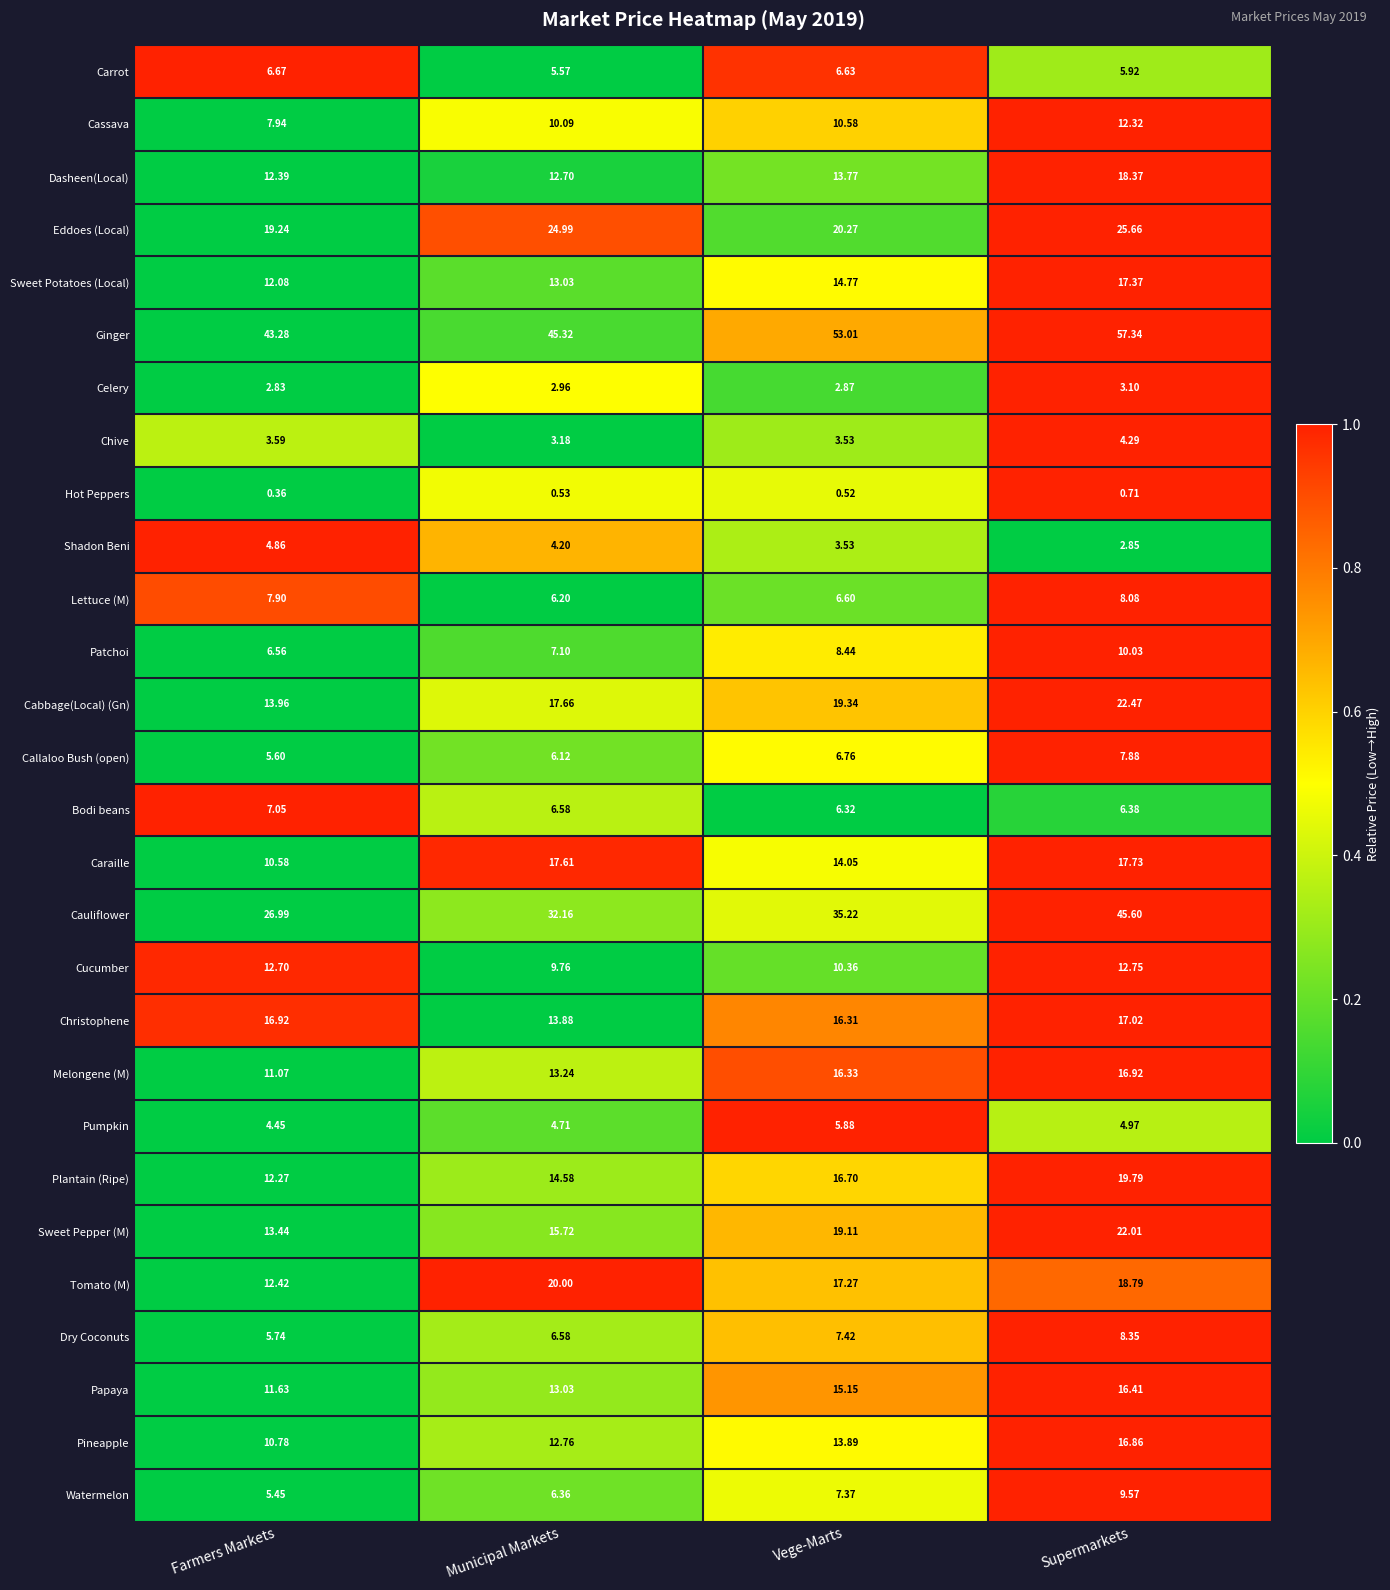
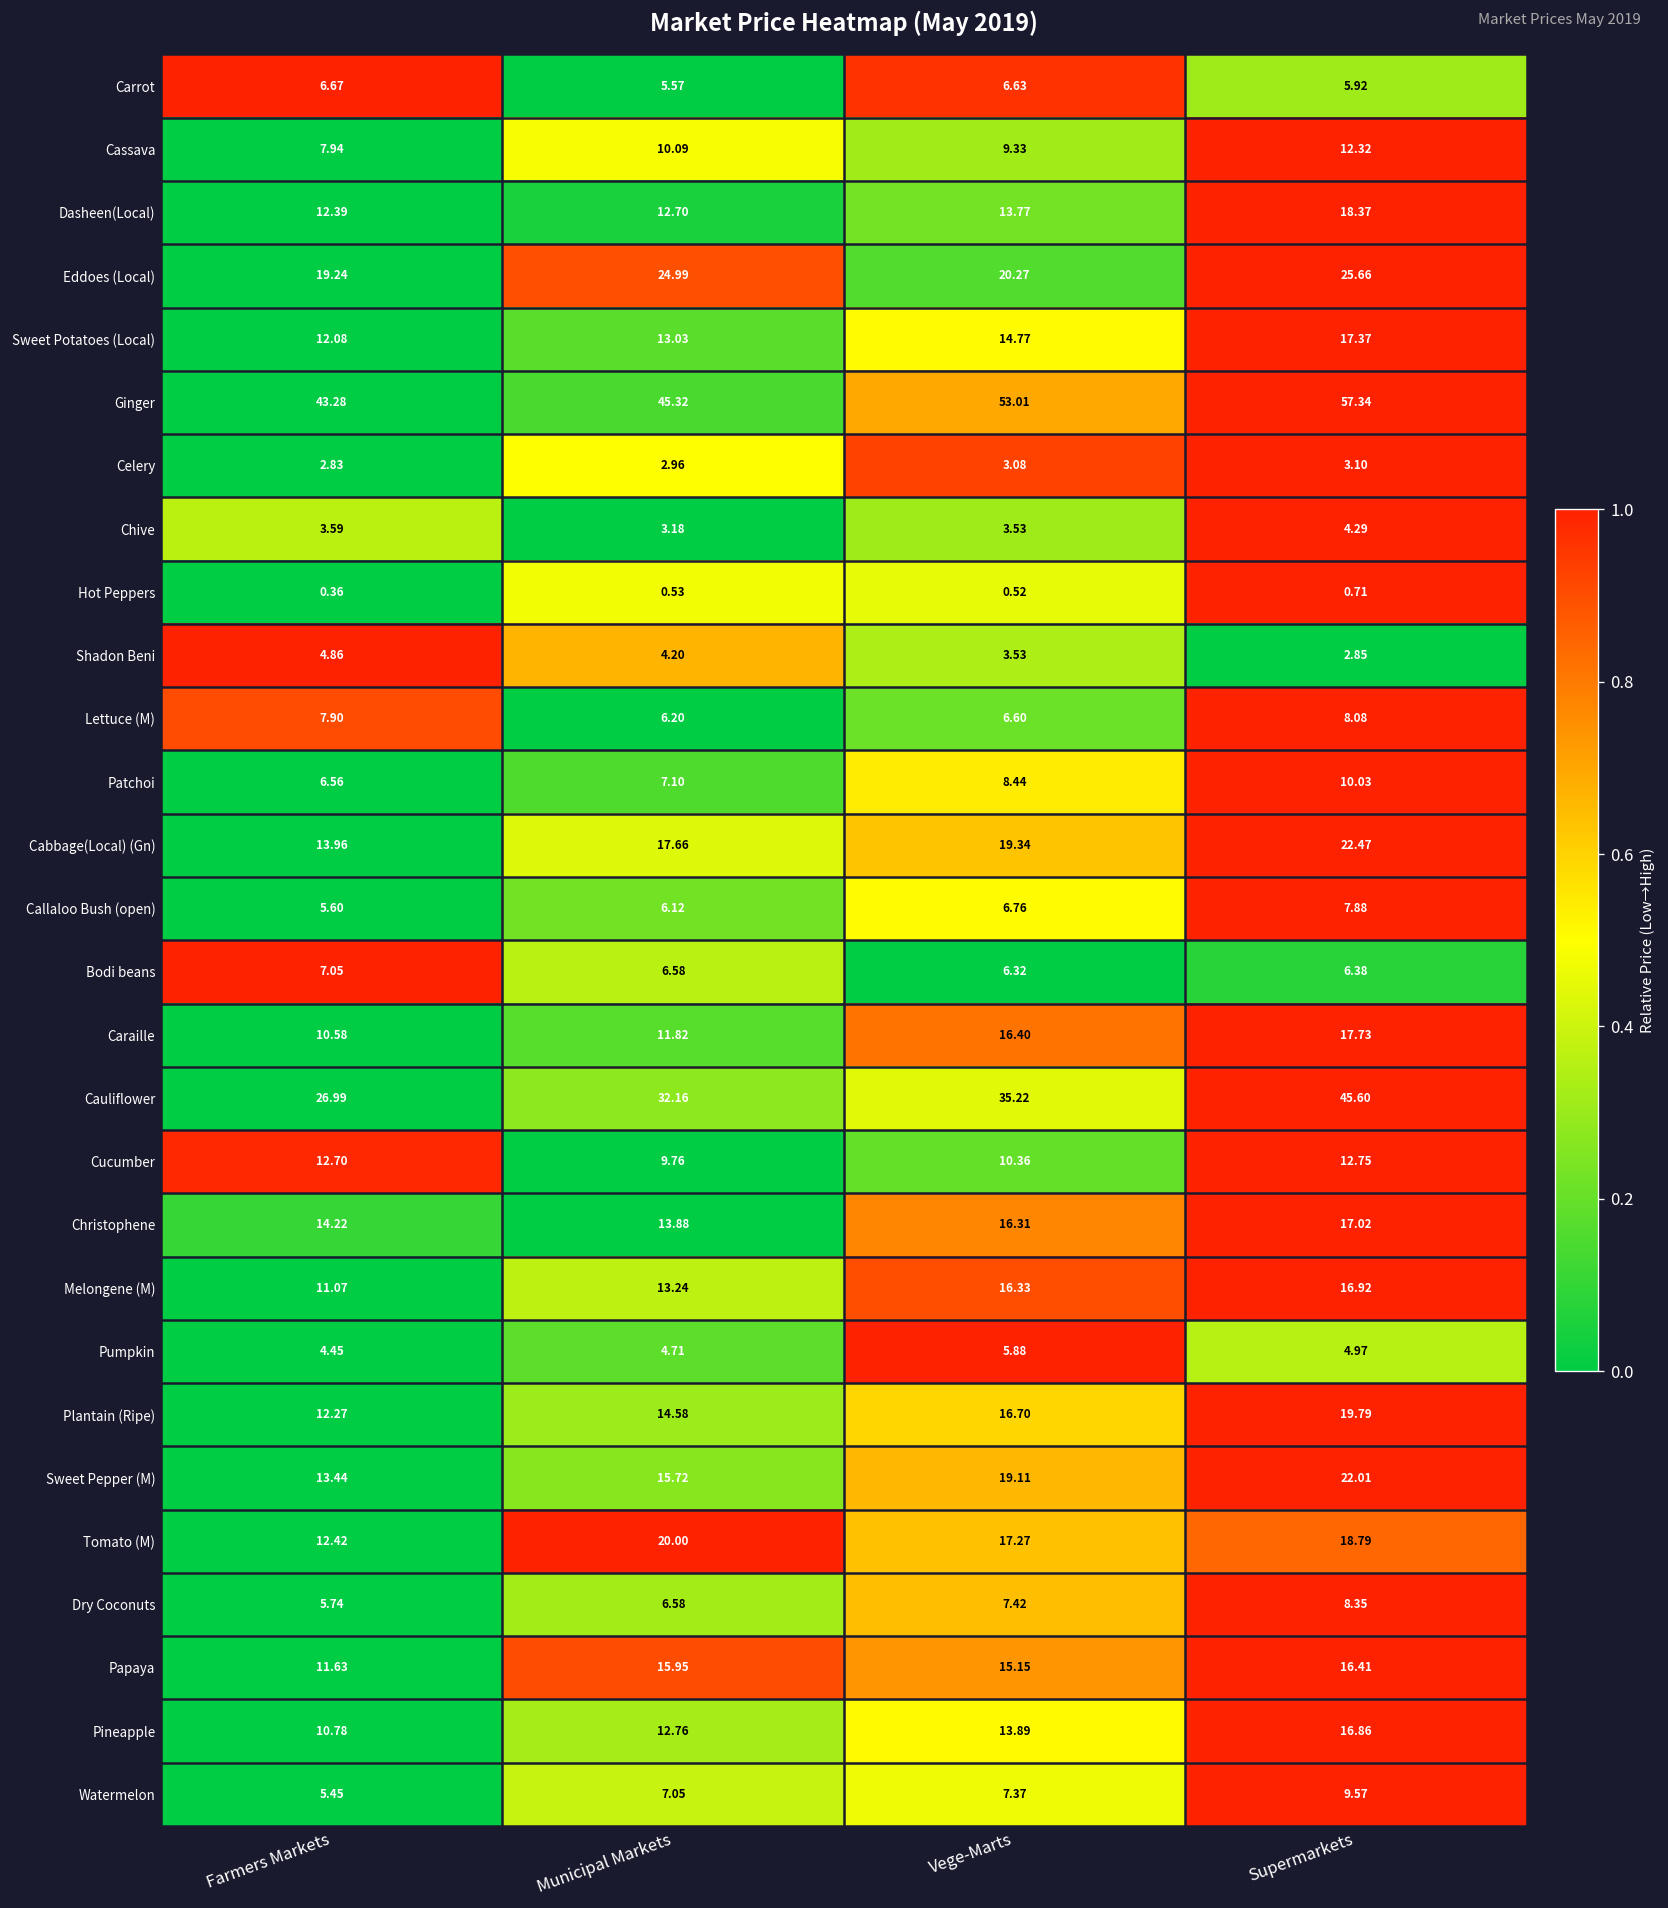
Cassava, Vege-Marts: 10.58 -> 9.33
Celery, Vege-Marts: 2.87 -> 3.08
Caraille, Municipal Markets: 17.61 -> 11.82
Caraille, Vege-Marts: 14.05 -> 16.40
Christophene, Farmers Markets: 16.92 -> 14.22
Papaya, Municipal Markets: 13.03 -> 15.95
Watermelon, Municipal Markets: 6.36 -> 7.05
